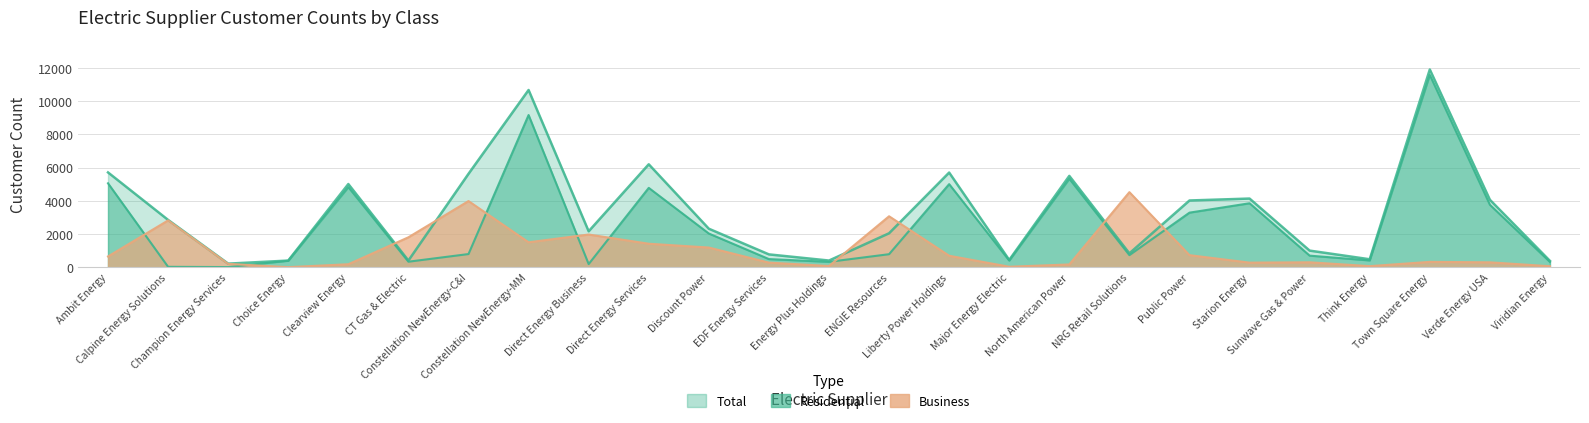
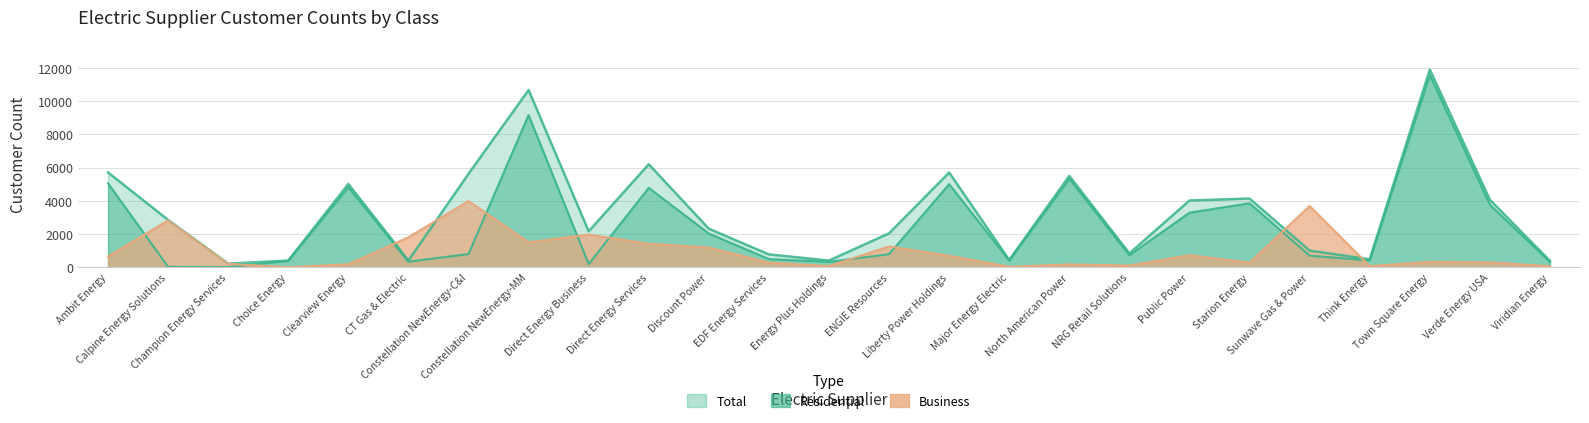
Business, ENGIE Resources: 3100 -> 1300
Business, NRG Retail Solutions: 4500 -> 100
Business, Sunwave Gas & Power: 300 -> 3700
